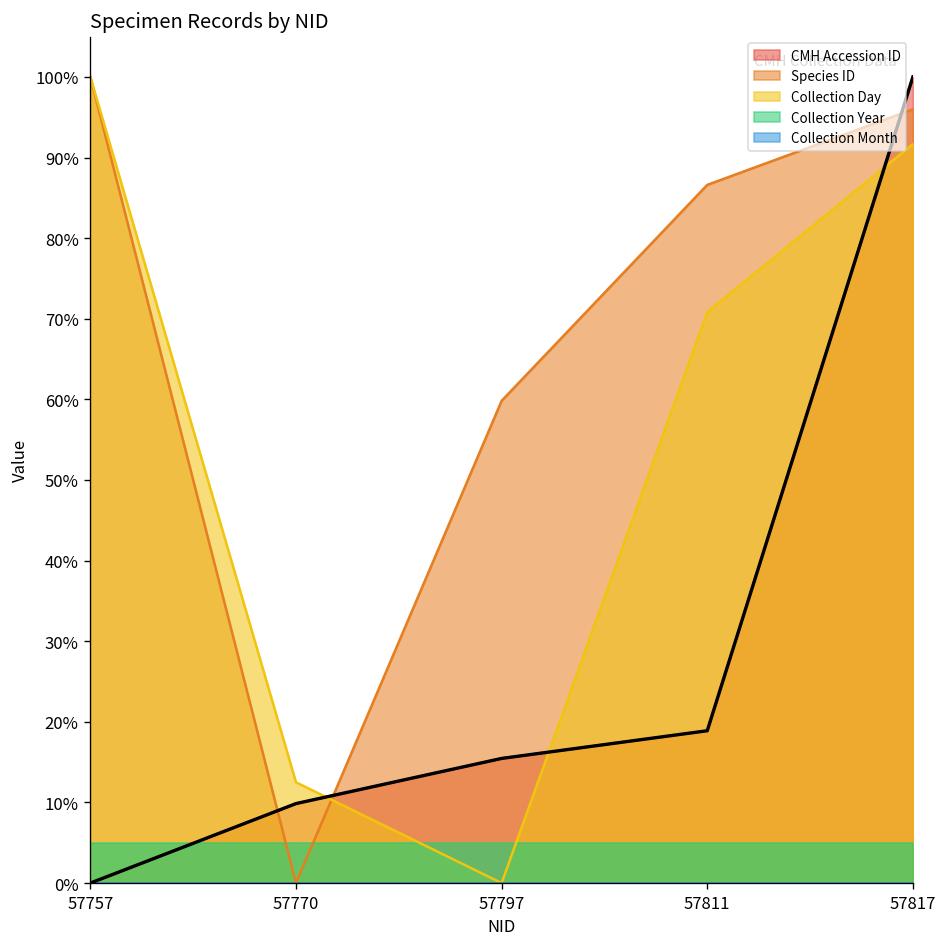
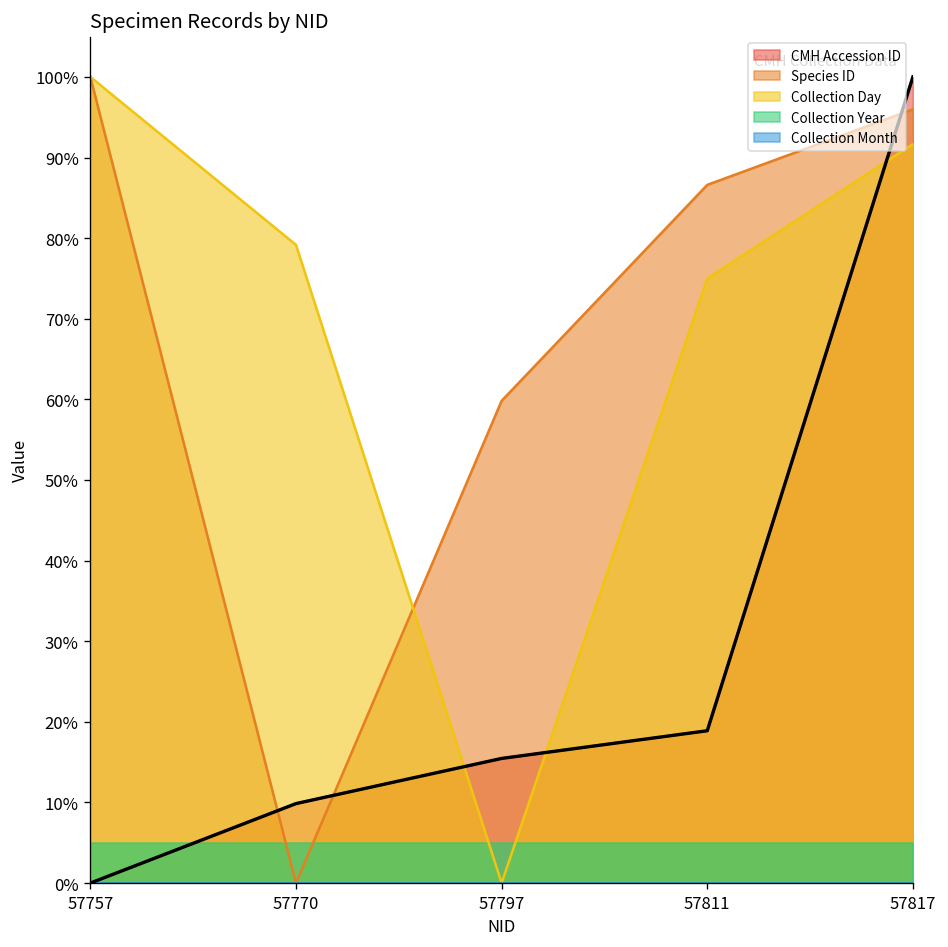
Collection Day, 57770: 13% -> 79%
Collection Day, 57811: 71% -> 75%
